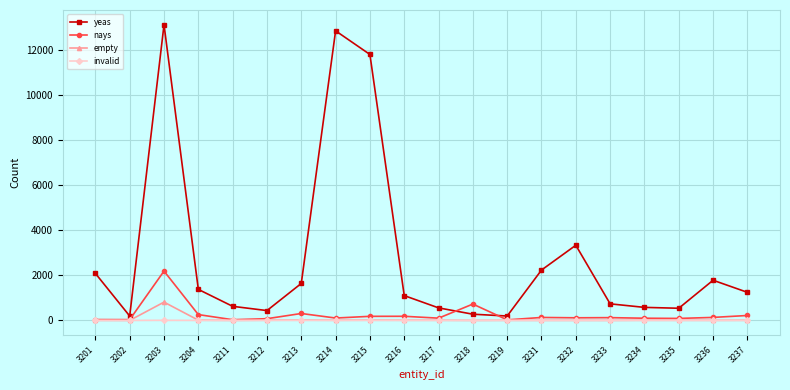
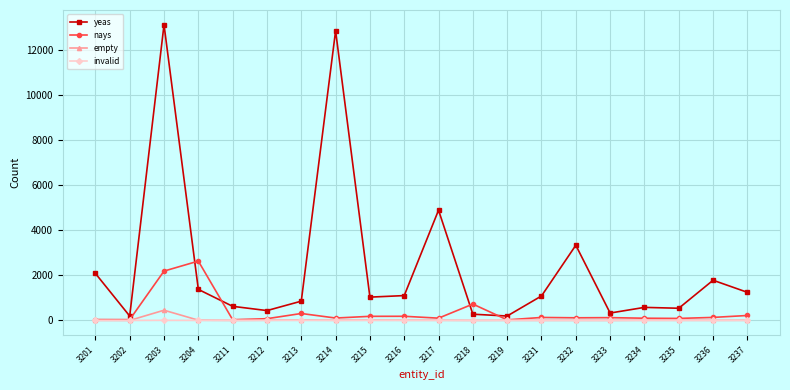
empty, 3203: 800 -> 500
nays, 3204: 300 -> 2600
yeas, 3213: 1600 -> 900
yeas, 3215: 11800 -> 1000
yeas, 3217: 600 -> 4900
yeas, 3231: 2200 -> 1100
yeas, 3233: 700 -> 300
